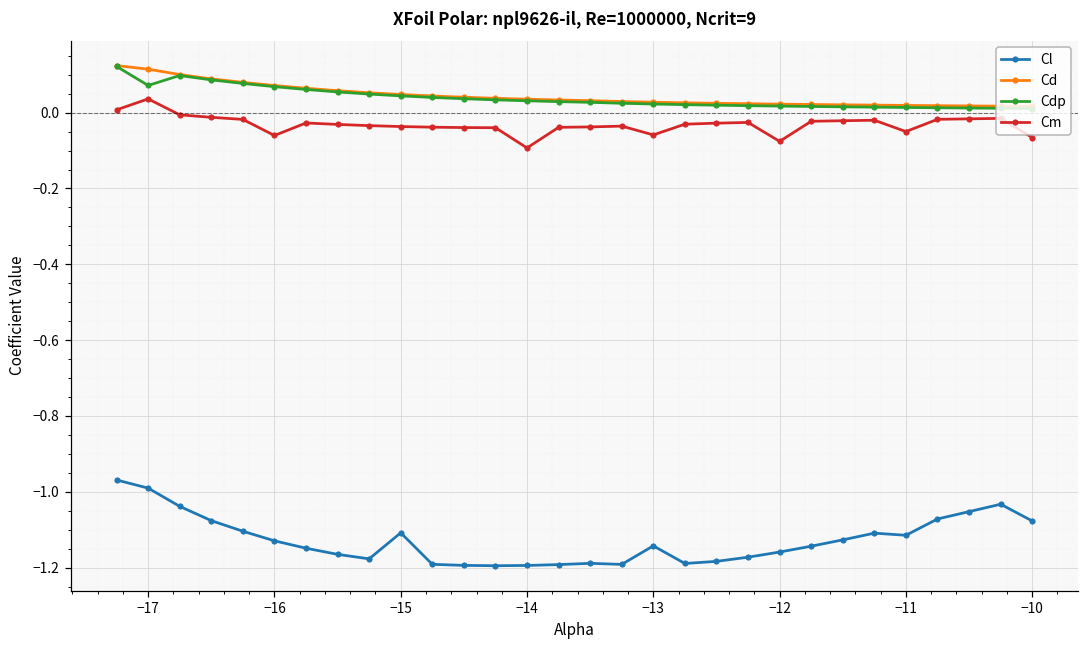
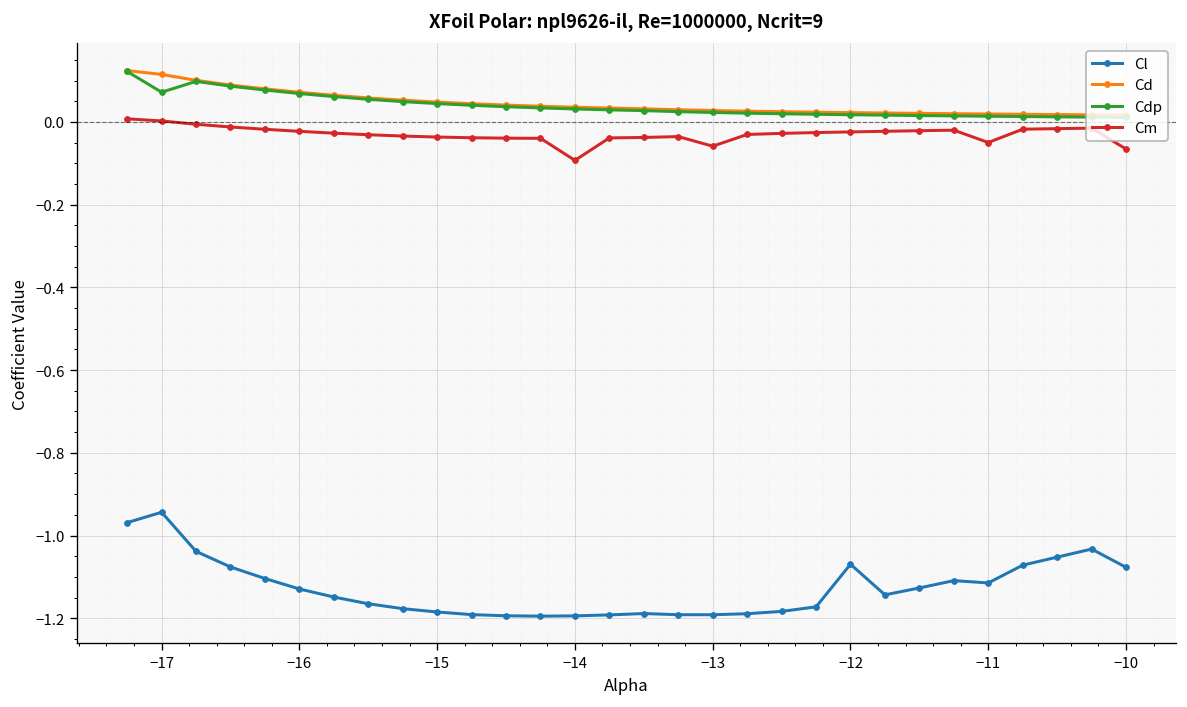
Cl, −17: -0.99 -> -0.94
Cm, −17: 0.04 -> 0.00
Cm, −16: -0.06 -> -0.02
Cl, −15: -1.11 -> -1.18
Cl, −13: -1.14 -> -1.19
Cl, −12: -1.16 -> -1.07
Cm, −12: -0.08 -> -0.02
